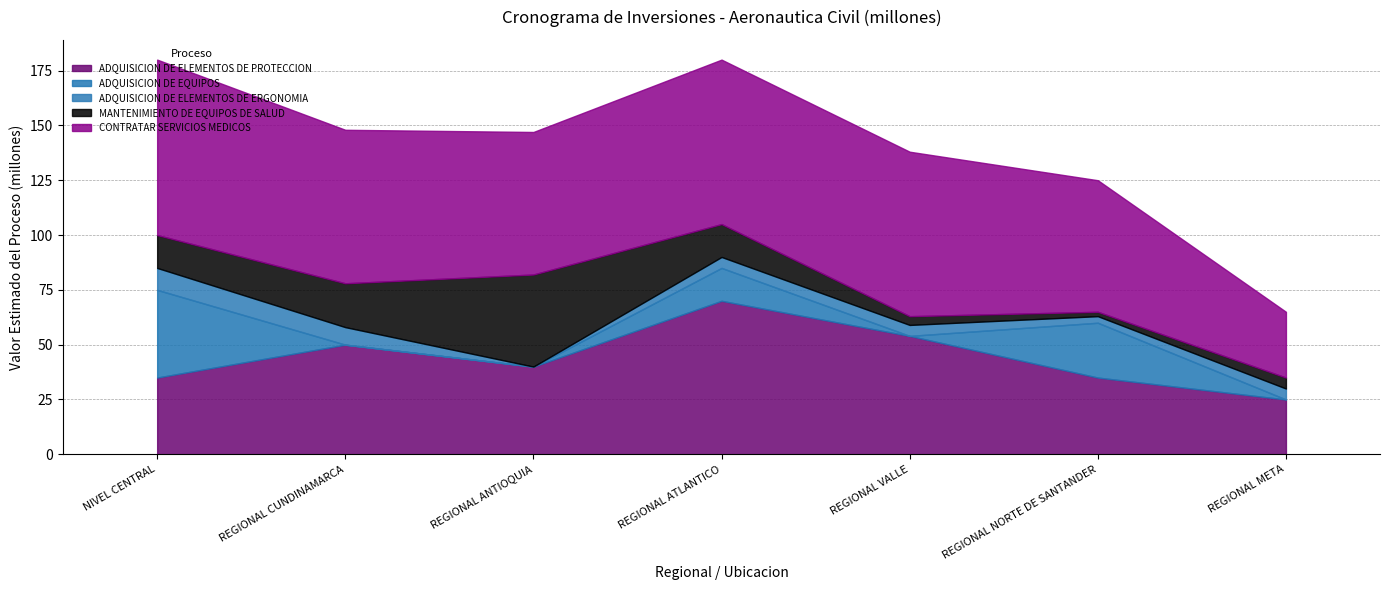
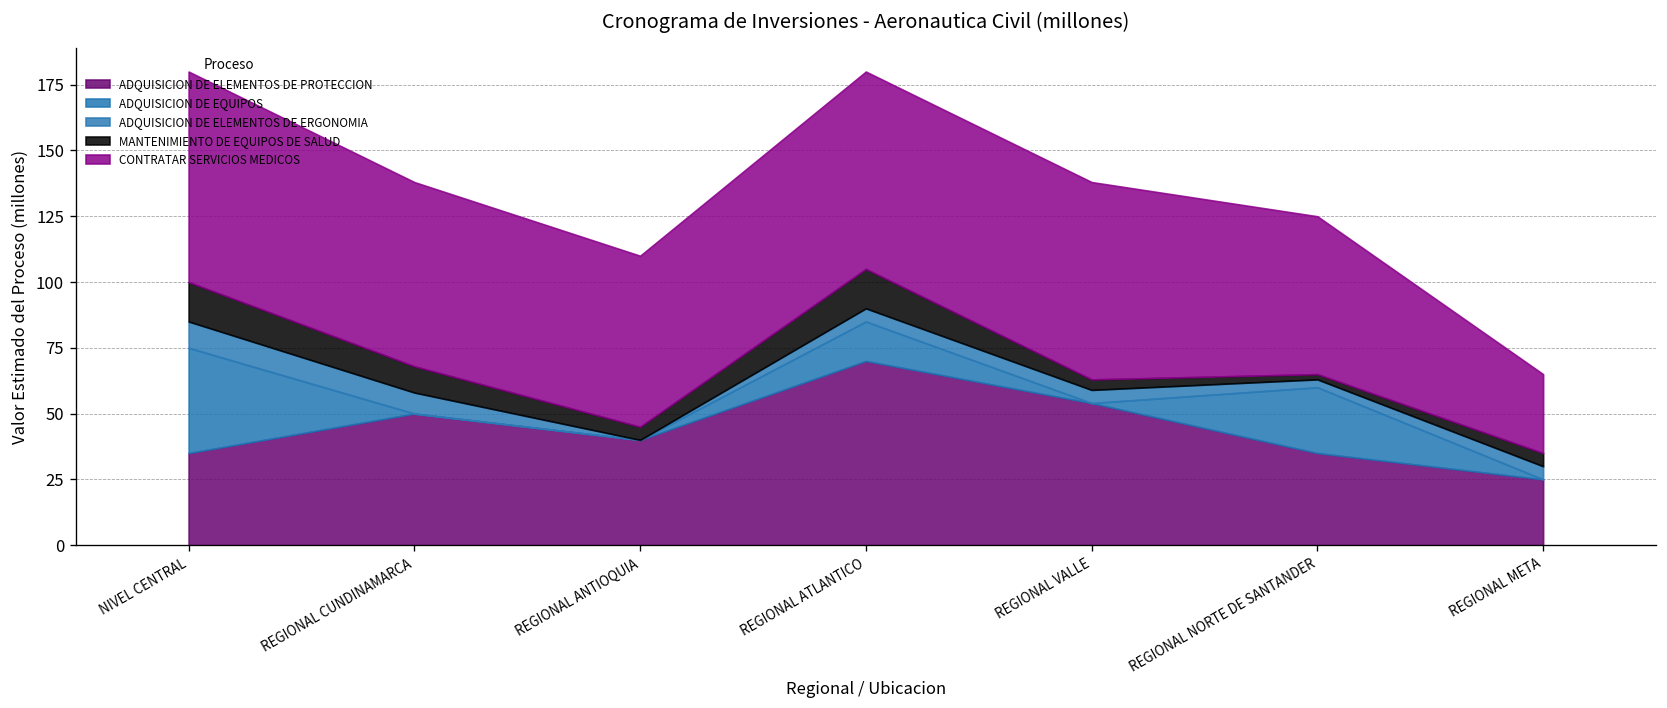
MANTENIMIENTO DE EQUIPOS DE SALUD, REGIONAL CUNDINAMARCA: 20 -> 10
MANTENIMIENTO DE EQUIPOS DE SALUD, REGIONAL ANTIOQUIA: 42 -> 5
